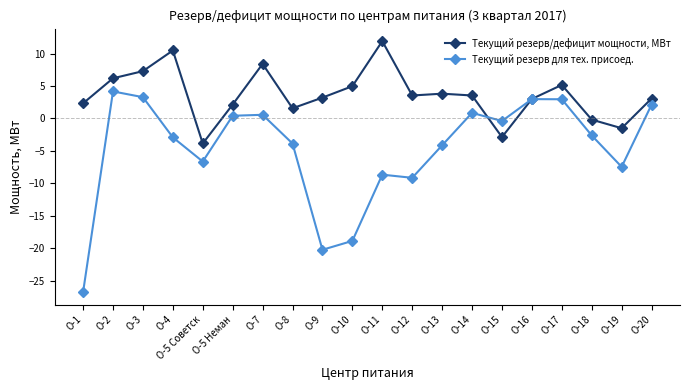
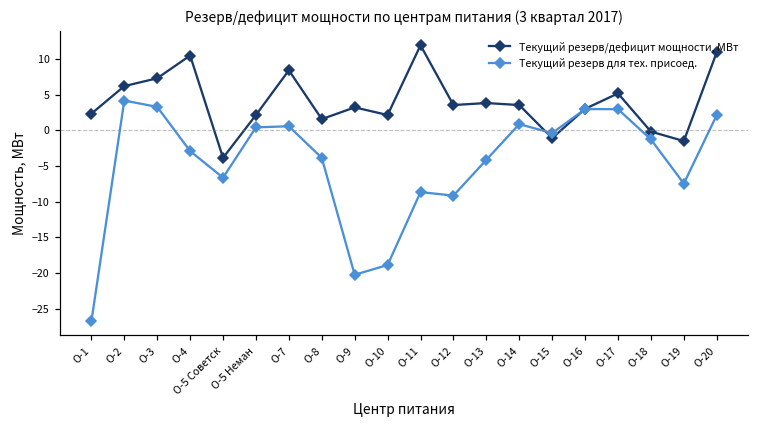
Текущий резерв/дефицит мощности, МВт, О-10: 5 -> 2
Текущий резерв/дефицит мощности, МВт, О-15: -3 -> -1
Текущий резерв для тех. присоед., О-18: -3 -> -1
Текущий резерв/дефицит мощности, МВт, О-20: 3 -> 11
